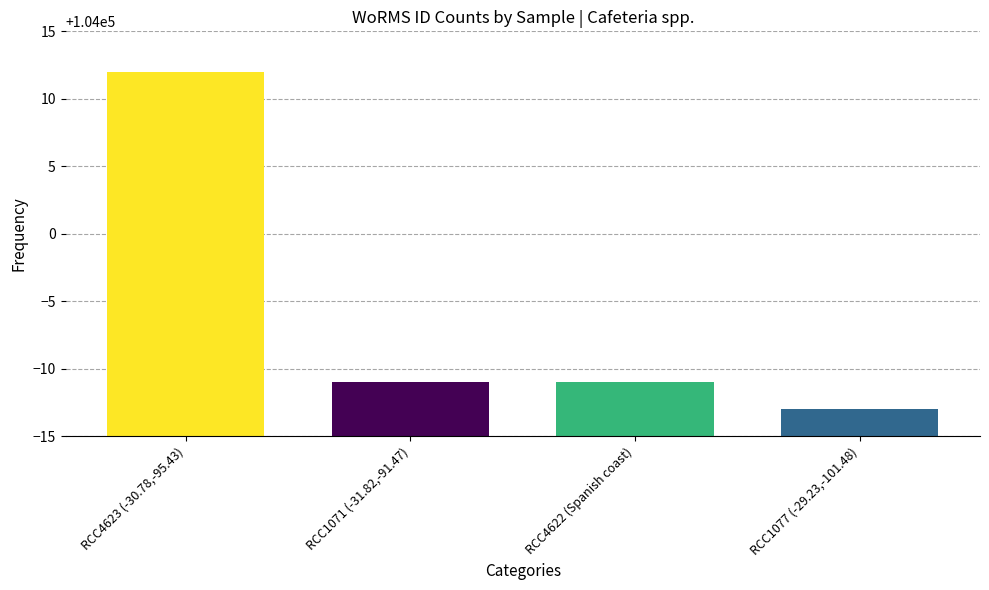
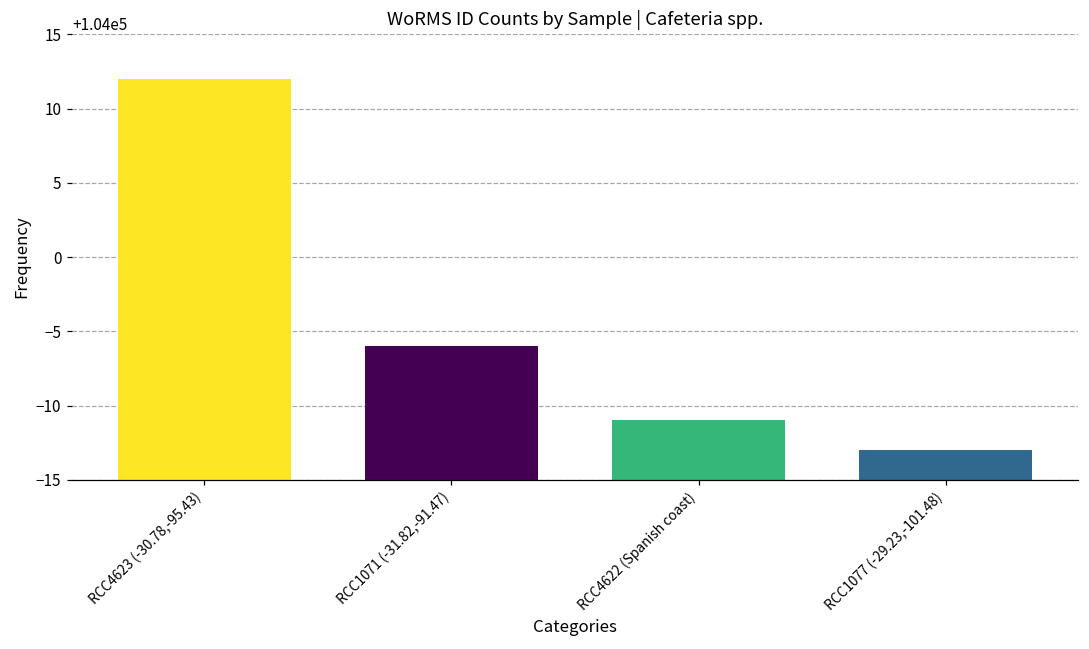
RCC1071 (-31.82,-91.47): 103989 -> 103994
